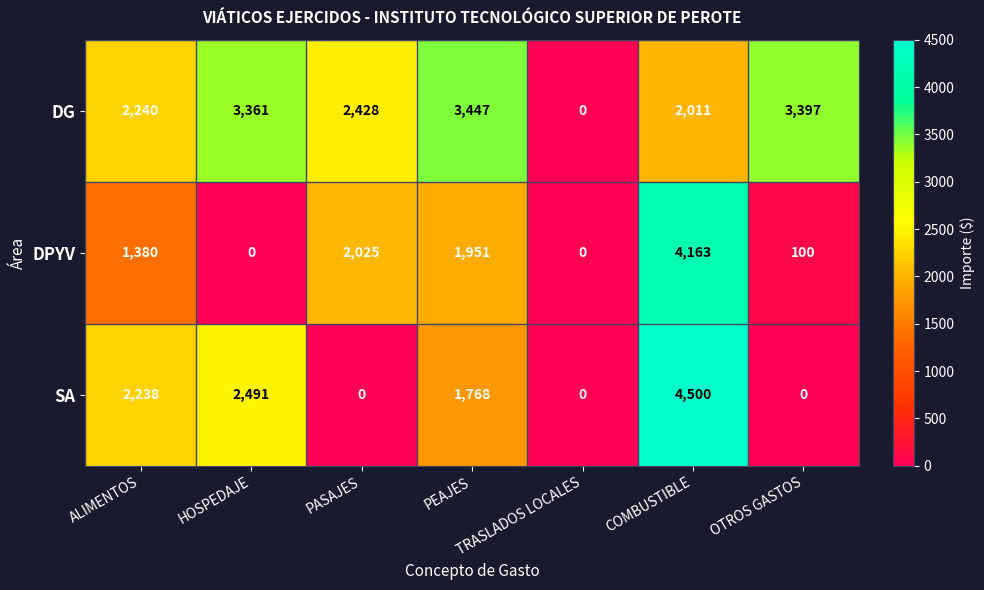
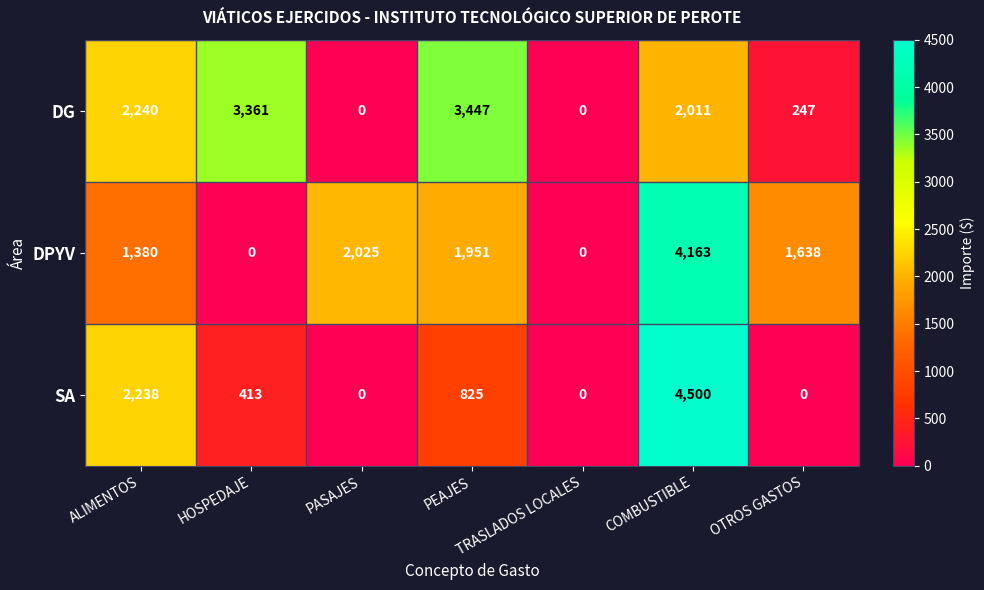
DG, PASAJES: 2,428 -> 0
DG, OTROS GASTOS: 3,397 -> 247
DPYV, OTROS GASTOS: 100 -> 1,638
SA, HOSPEDAJE: 2,491 -> 413
SA, PEAJES: 1,768 -> 825
